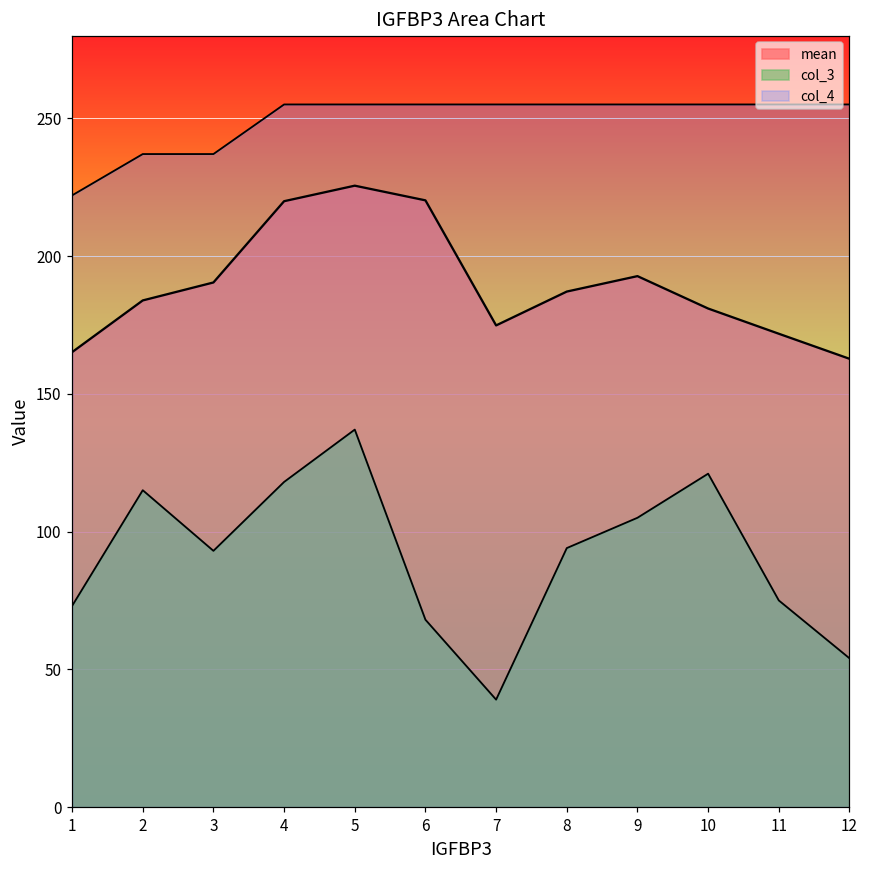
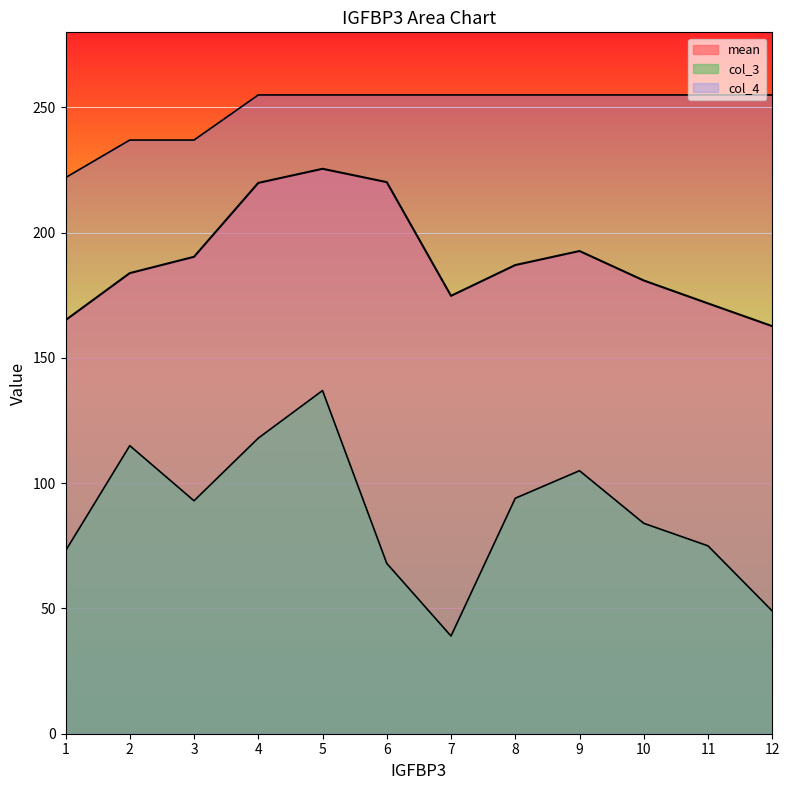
col_3, 10: 121 -> 84
col_3, 12: 54 -> 49
